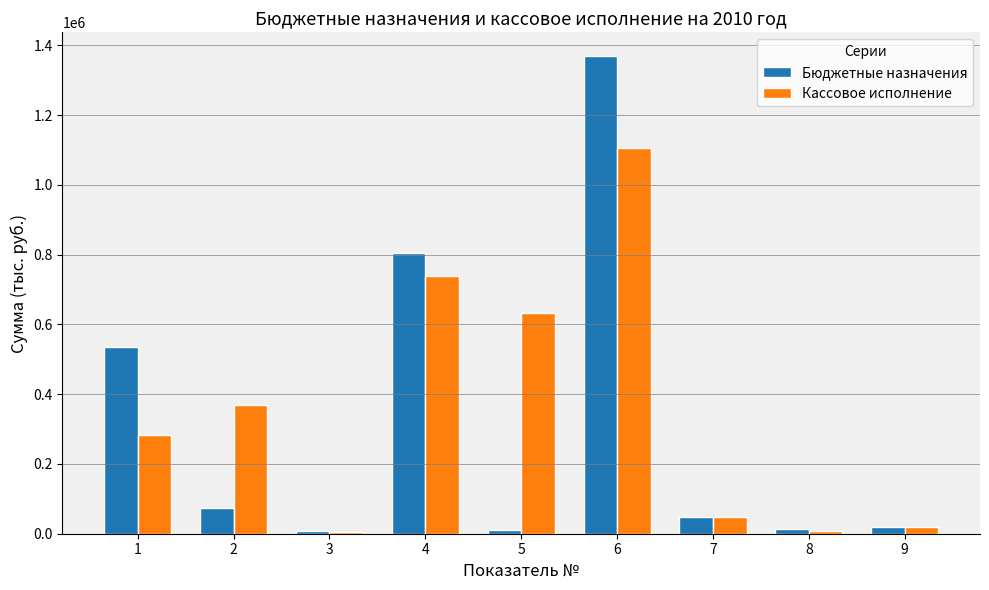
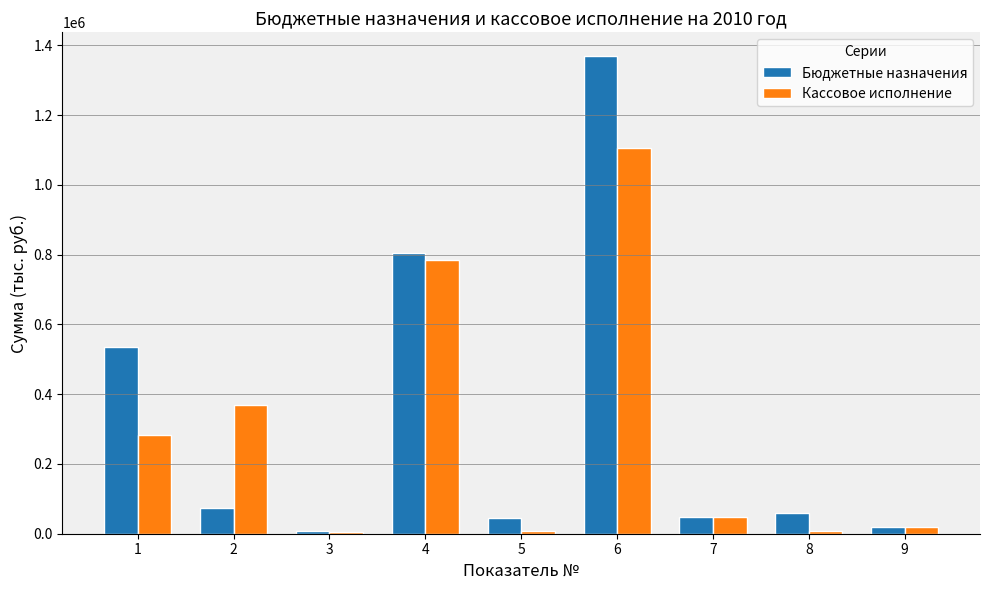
Кассовое исполнение, 4: 740000 -> 780000
Бюджетные назначения, 5: 10000 -> 40000
Кассовое исполнение, 5: 630000 -> 10000
Бюджетные назначения, 8: 10000 -> 60000
